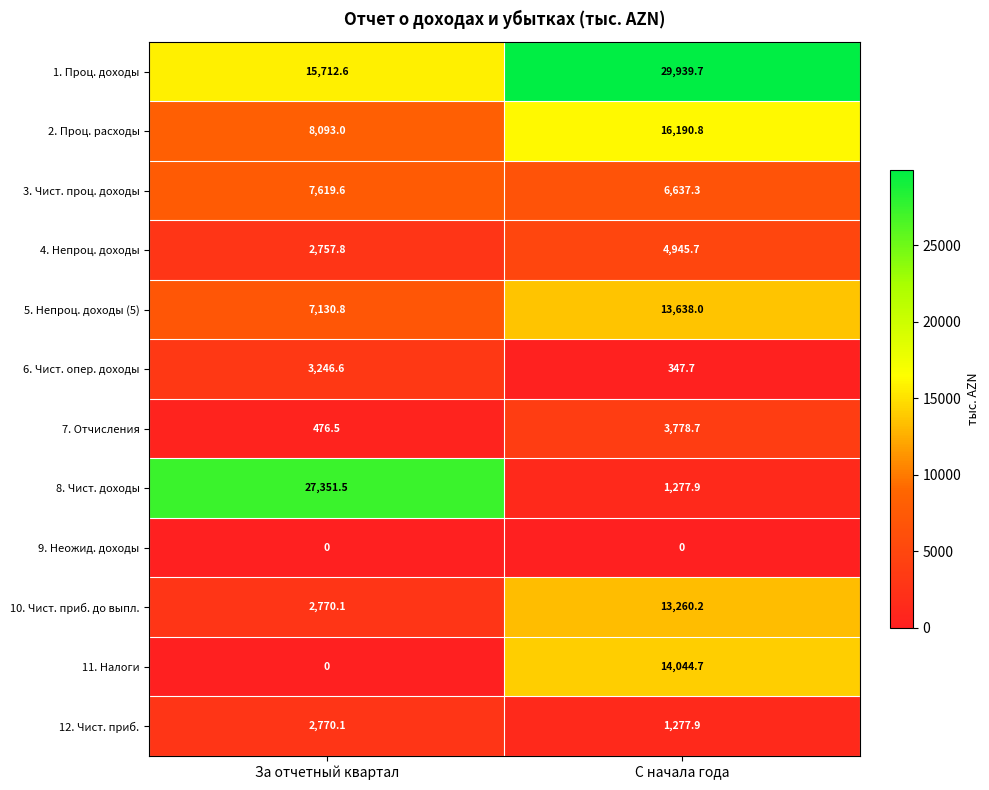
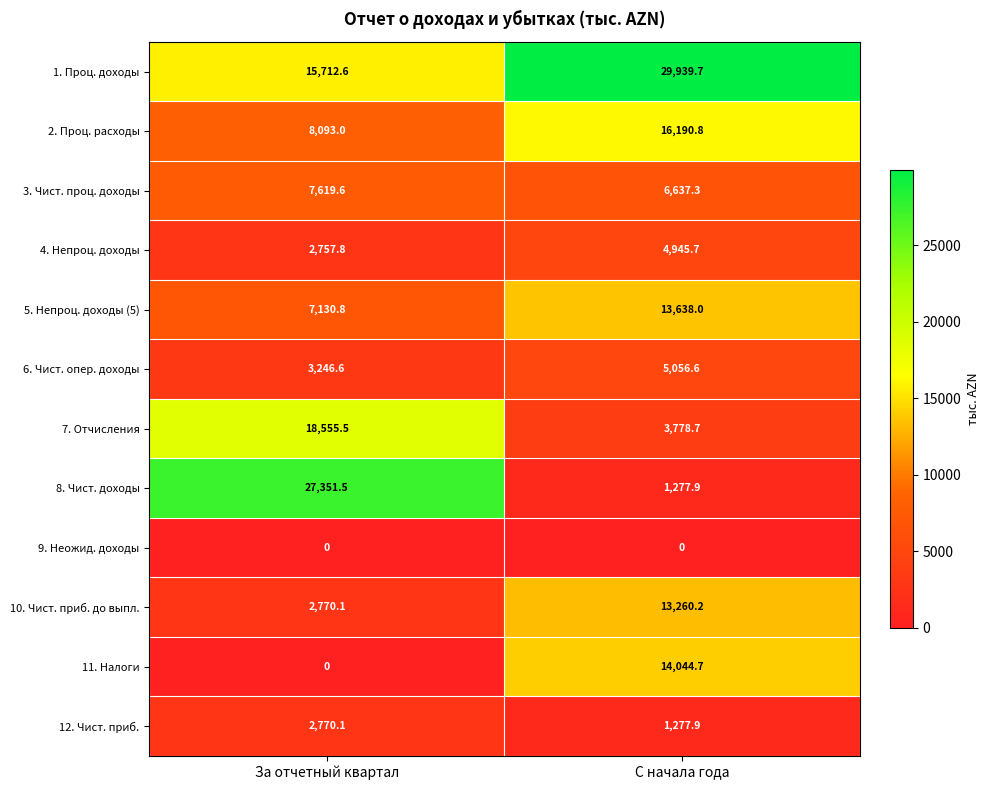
6. Чист. опер. доходы, С начала года: 347.7 -> 5,056.6
7. Отчисления, За отчетный квартал: 476.5 -> 18,555.5
